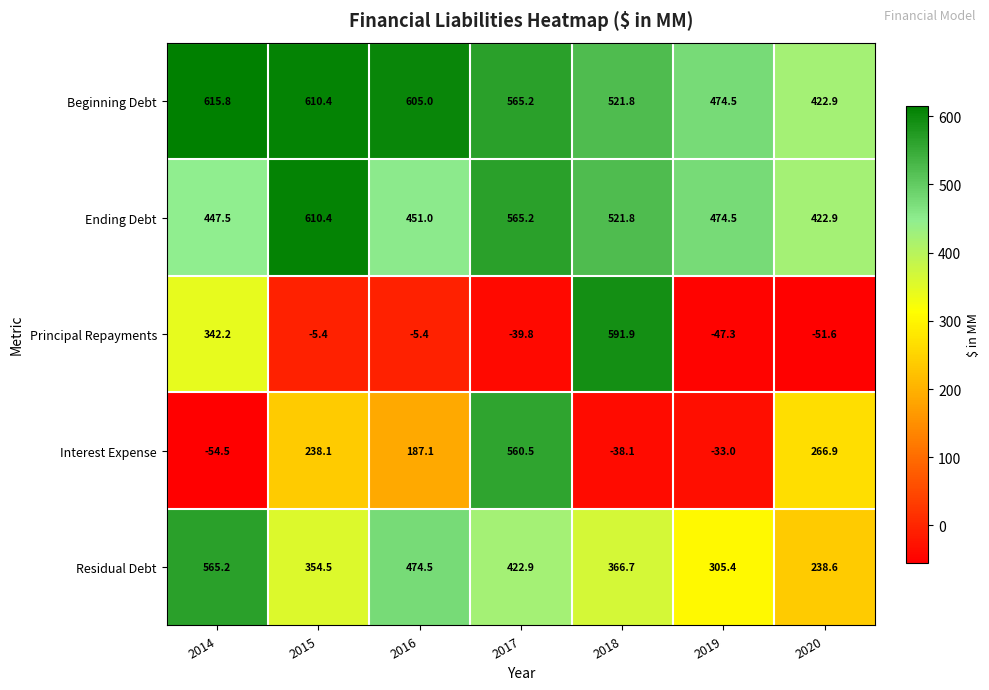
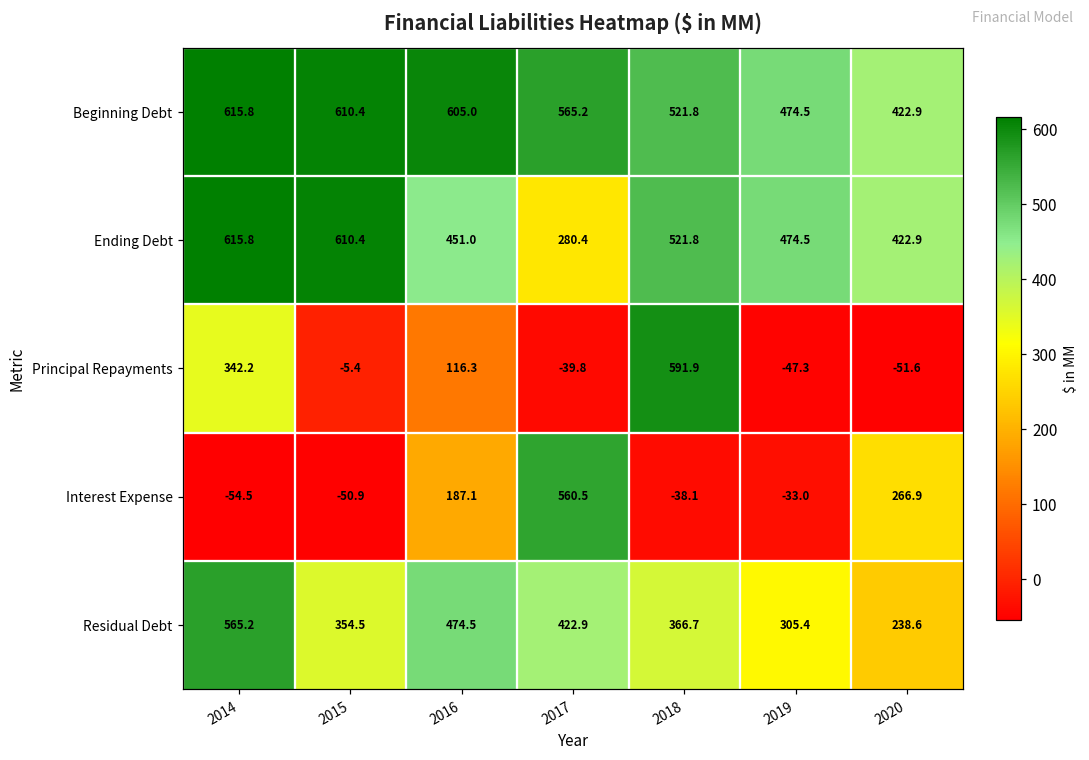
Ending Debt, 2014: 447.5 -> 615.8
Ending Debt, 2017: 565.2 -> 280.4
Principal Repayments, 2016: -5.4 -> 116.3
Interest Expense, 2015: 238.1 -> -50.9
